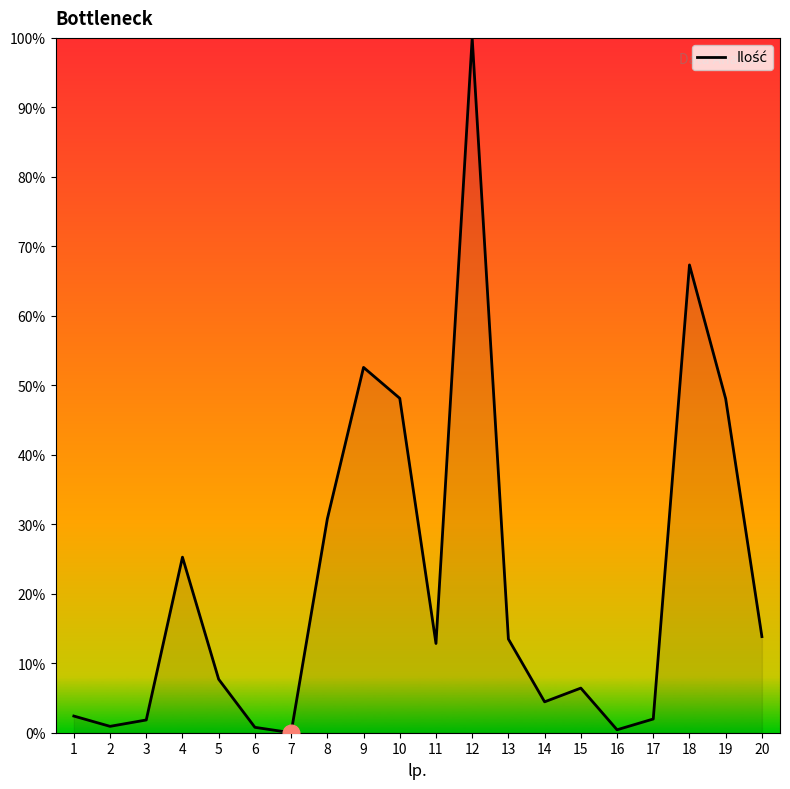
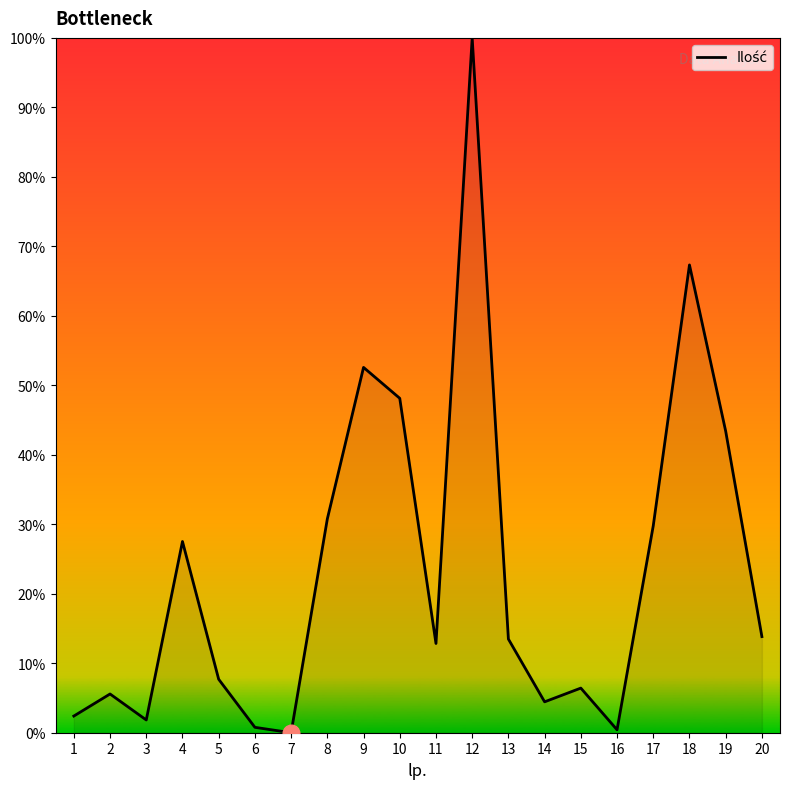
Ilość, 2: 1% -> 6%
Ilość, 4: 25% -> 28%
Ilość, 17: 2% -> 30%
Ilość, 19: 48% -> 43%
